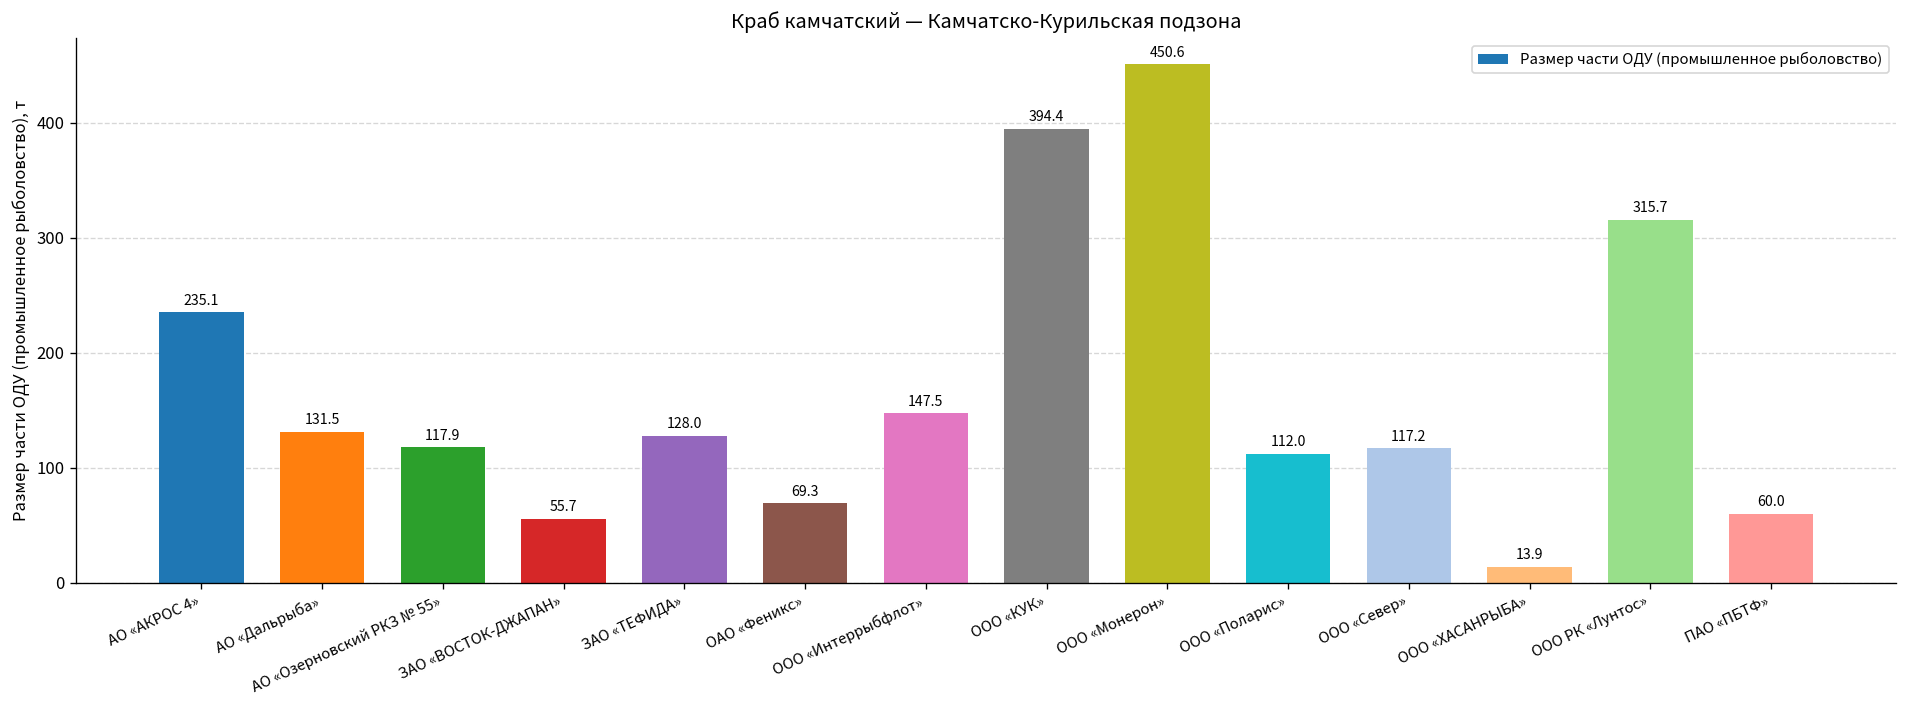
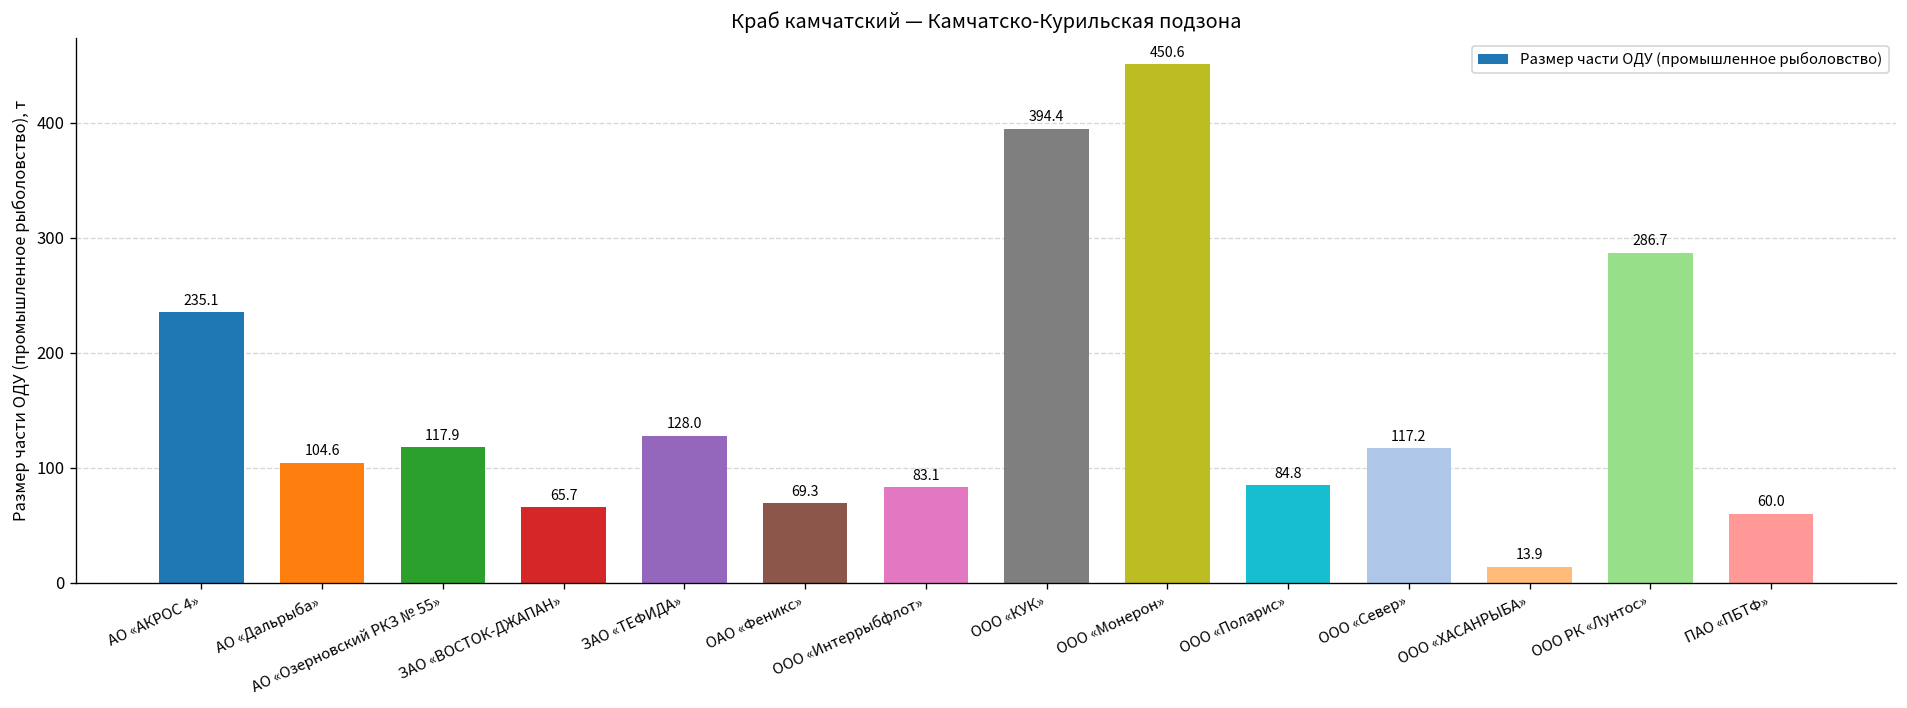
АО «Дальрыба»: 131.5 -> 104.6
ЗАО «ВОСТОК-ДЖАПАН»: 55.7 -> 65.7
ООО «Интеррыбфлот»: 147.5 -> 83.1
ООО «Поларис»: 112.0 -> 84.8
ООО РК «Лунтос»: 315.7 -> 286.7
